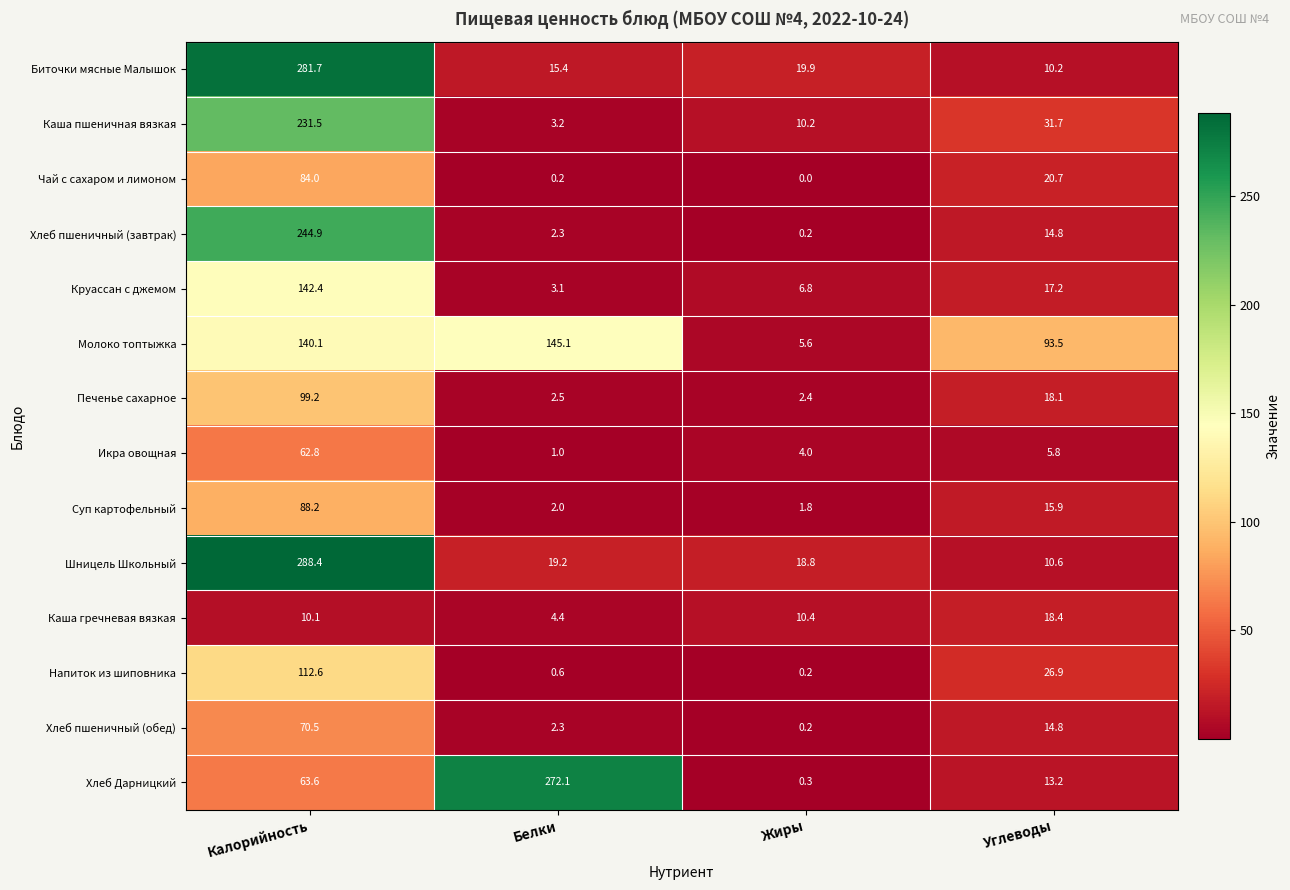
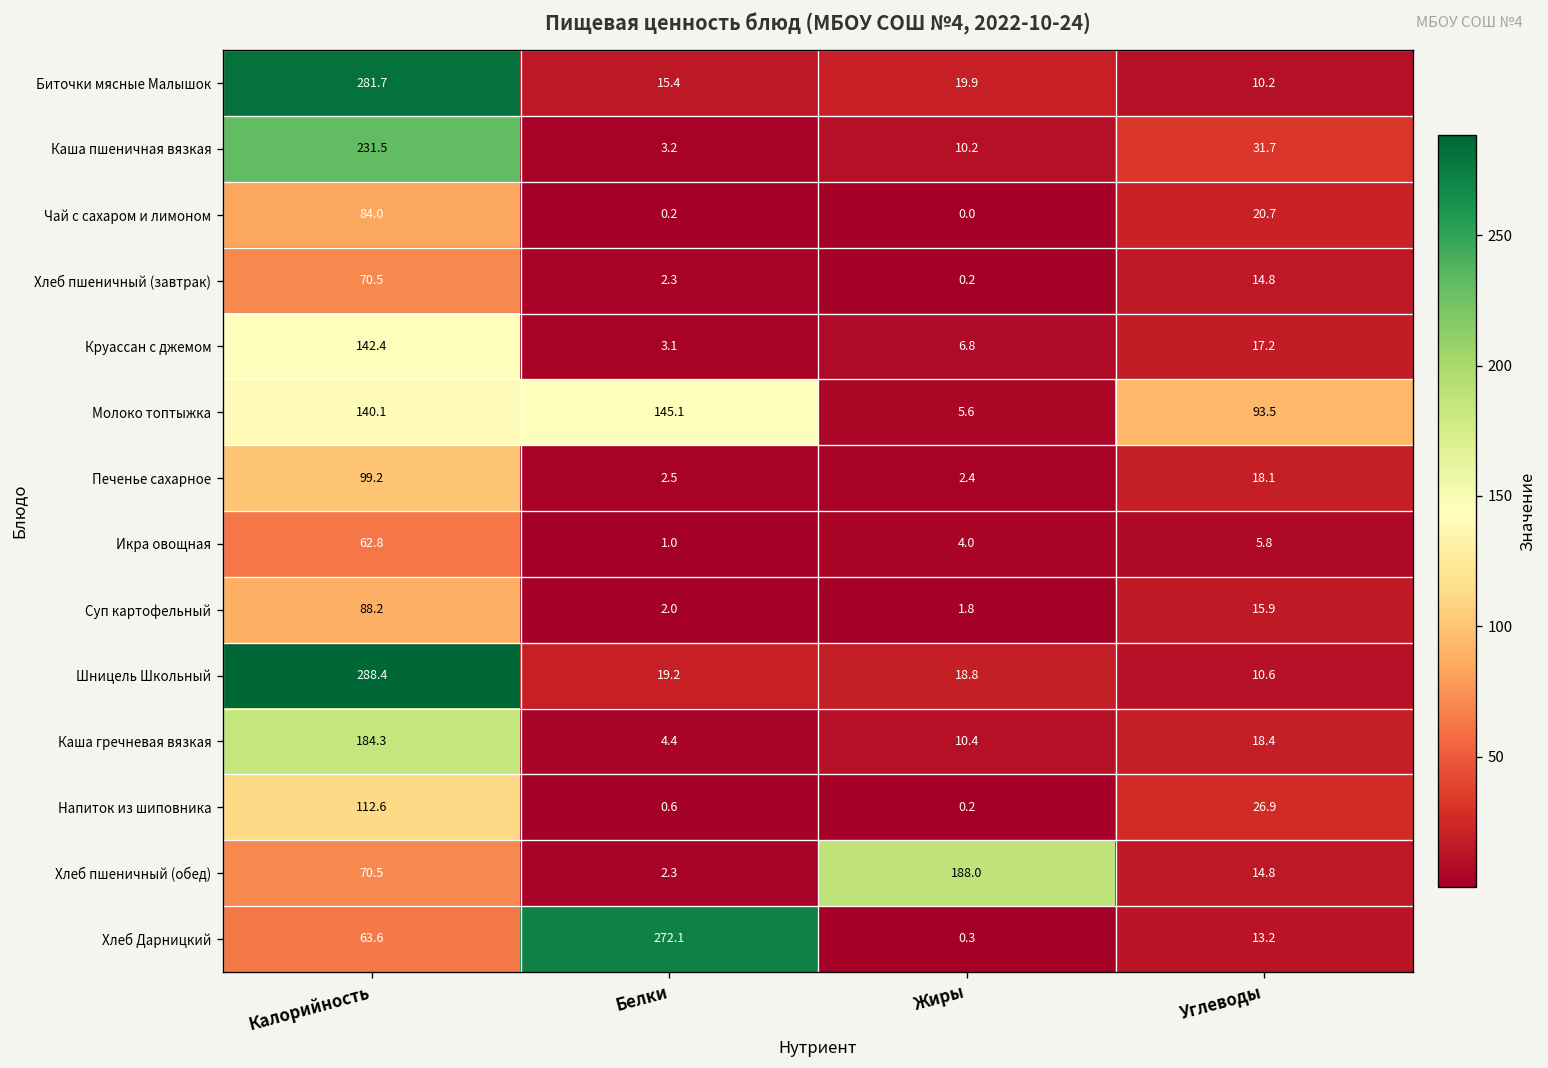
Хлеб пшеничный (завтрак), Калорийность: 244.9 -> 70.5
Каша гречневая вязкая, Калорийность: 10.1 -> 184.3
Хлеб пшеничный (обед), Жиры: 0.2 -> 188.0
